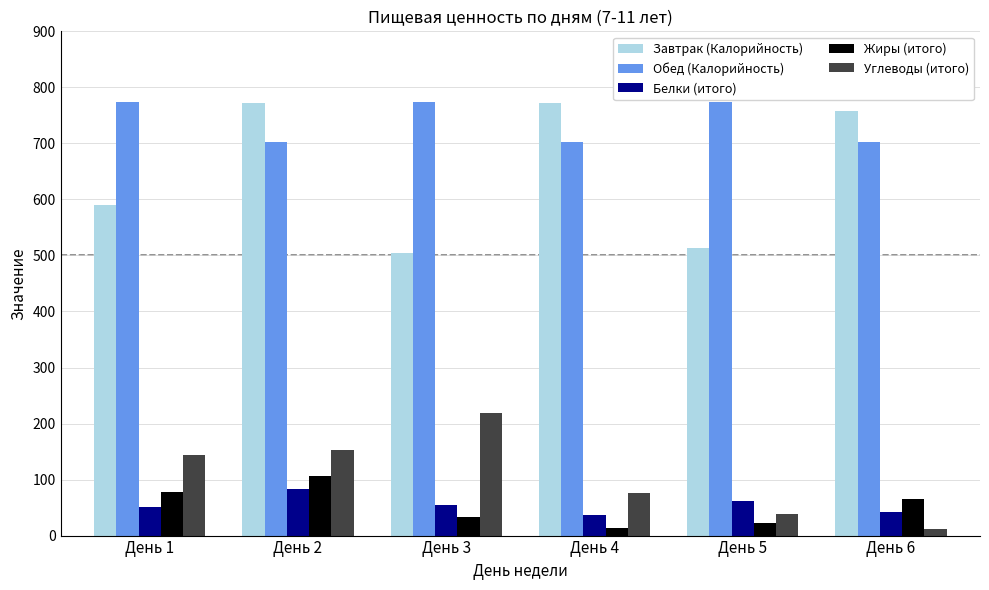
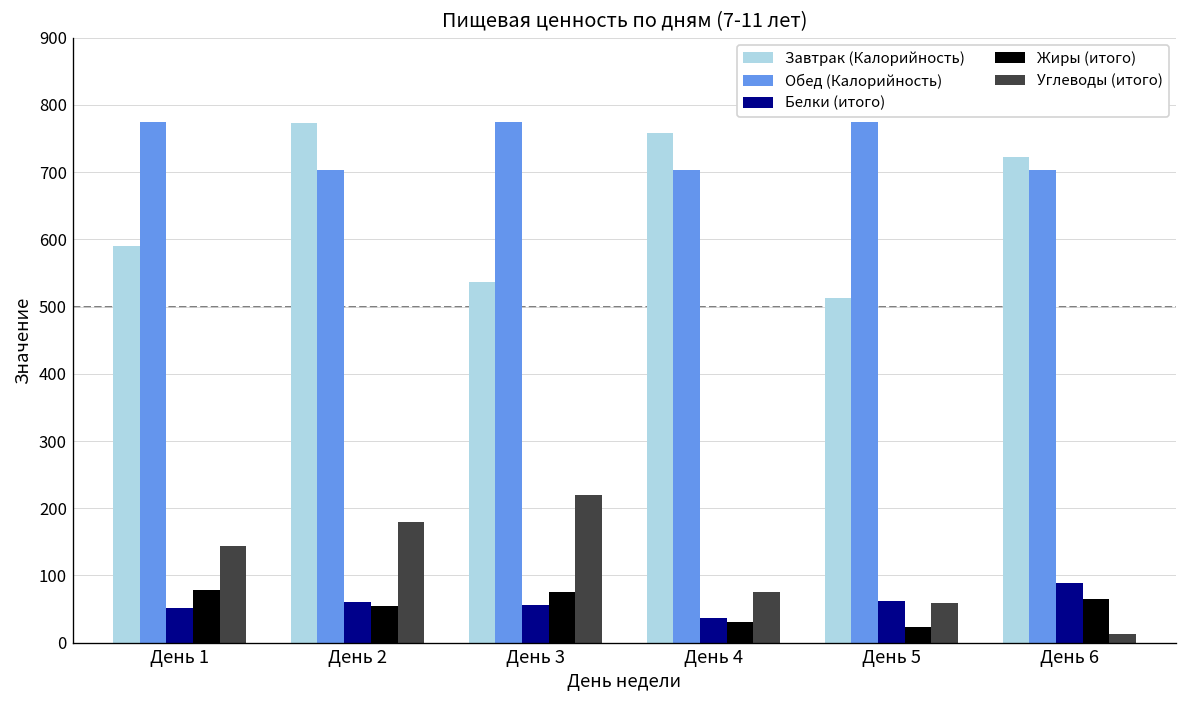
Белки (итого), День 2: 80 -> 60
Жиры (итого), День 2: 110 -> 60
Углеводы (итого), День 2: 150 -> 180
Завтрак (Калорийность), День 3: 500 -> 540
Жиры (итого), День 3: 30 -> 80
Завтрак (Калорийность), День 4: 770 -> 760
Жиры (итого), День 4: 10 -> 30
Углеводы (итого), День 5: 40 -> 60
Завтрак (Калорийность), День 6: 760 -> 720
Белки (итого), День 6: 40 -> 90
